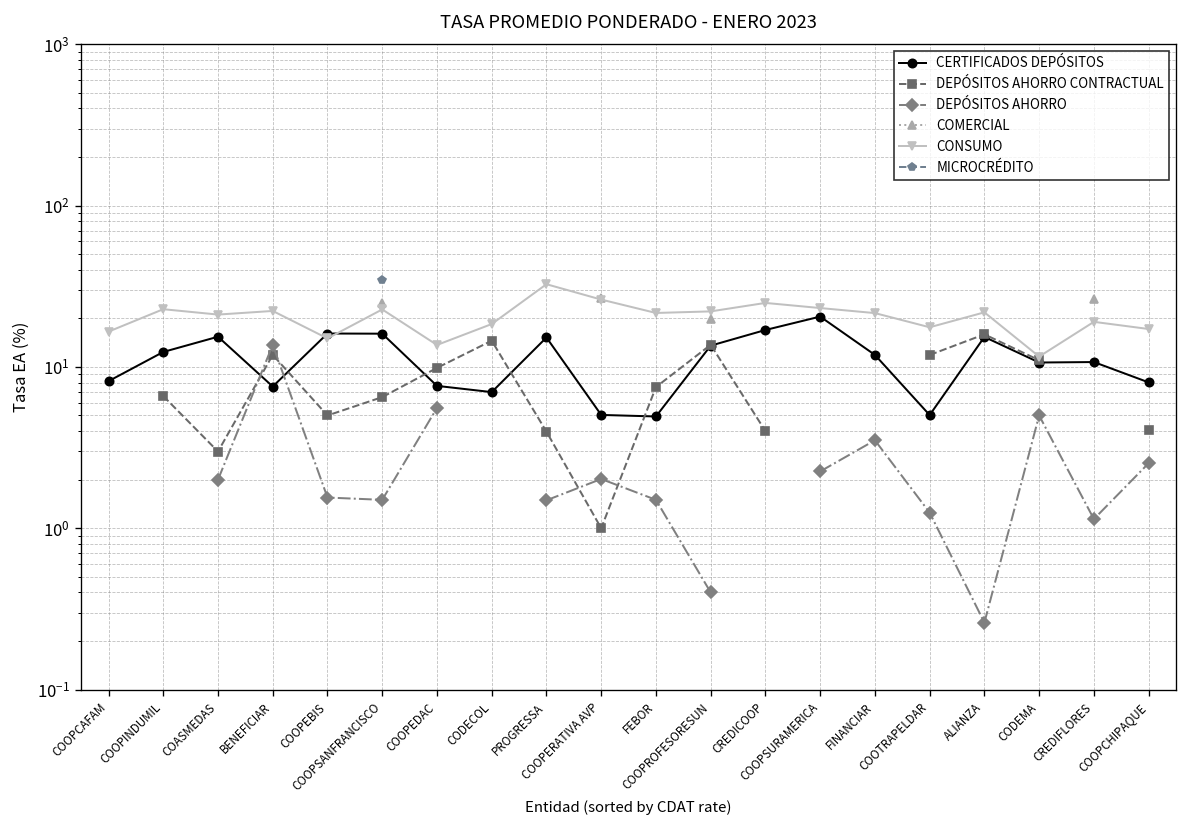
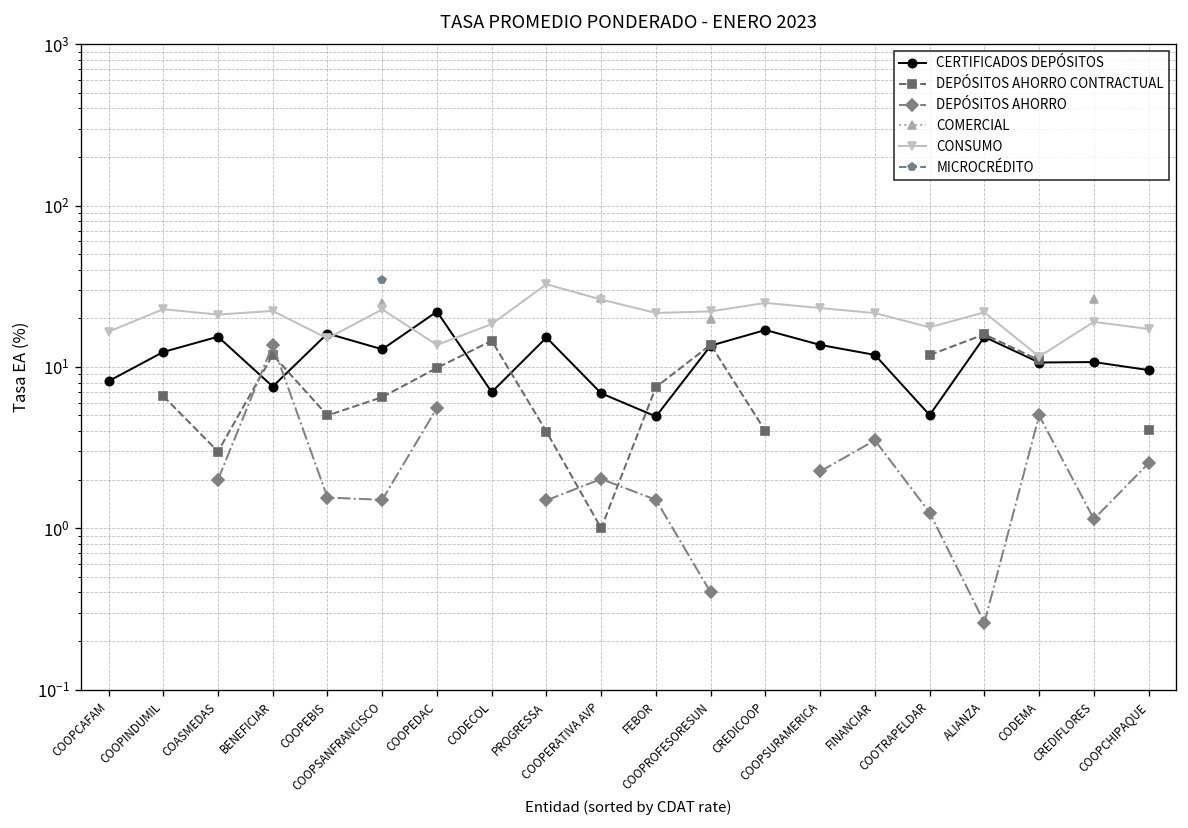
CERTIFICADOS DEPÓSITOS, COOPSANFRANCISCO: 16 -> 13
CERTIFICADOS DEPÓSITOS, COOPEDAC: 8 -> 22
CERTIFICADOS DEPÓSITOS, COOPERATIVA AVP: 5.0 -> 7
CERTIFICADOS DEPÓSITOS, COOPSURAMERICA: 21 -> 14
CERTIFICADOS DEPÓSITOS, COOPCHIPAQUE: 8 -> 10
